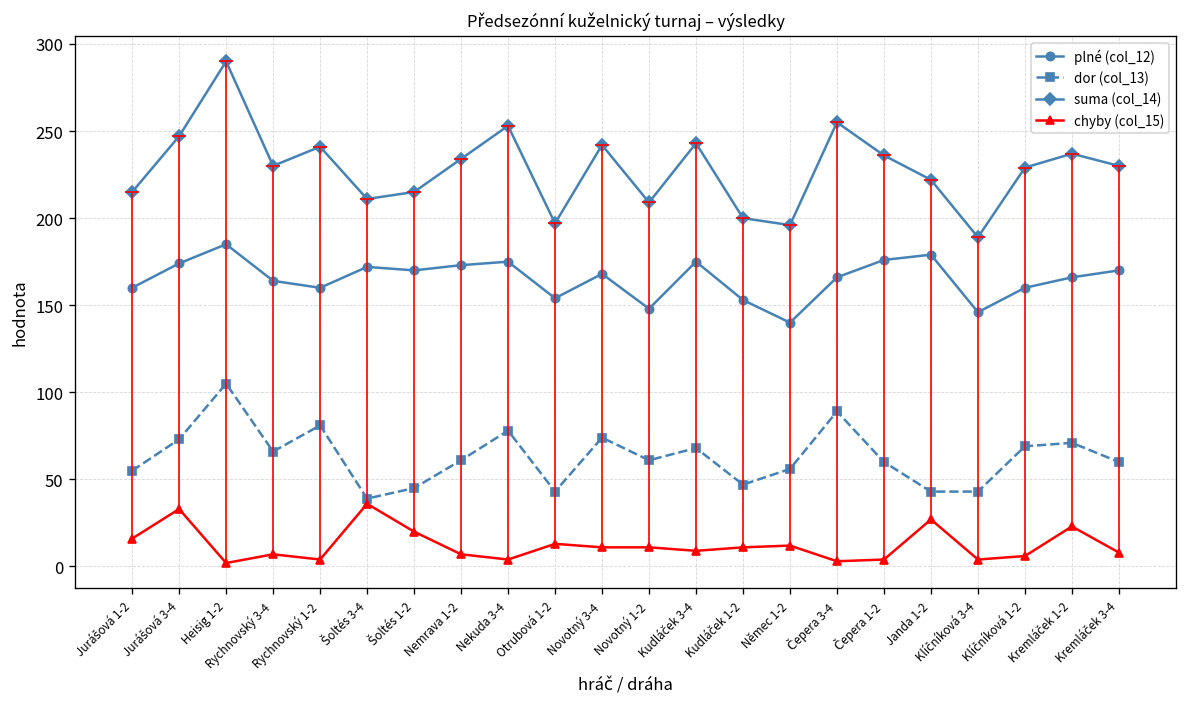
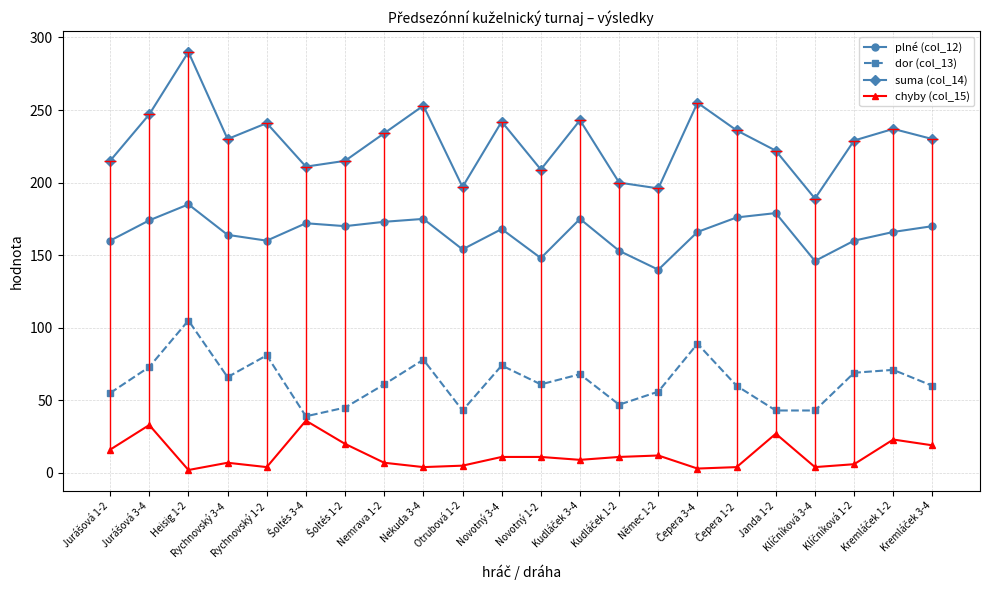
chyby (col_15), Otrubová 1-2: 13 -> 5
chyby (col_15), Kremláček 3-4: 8 -> 19
